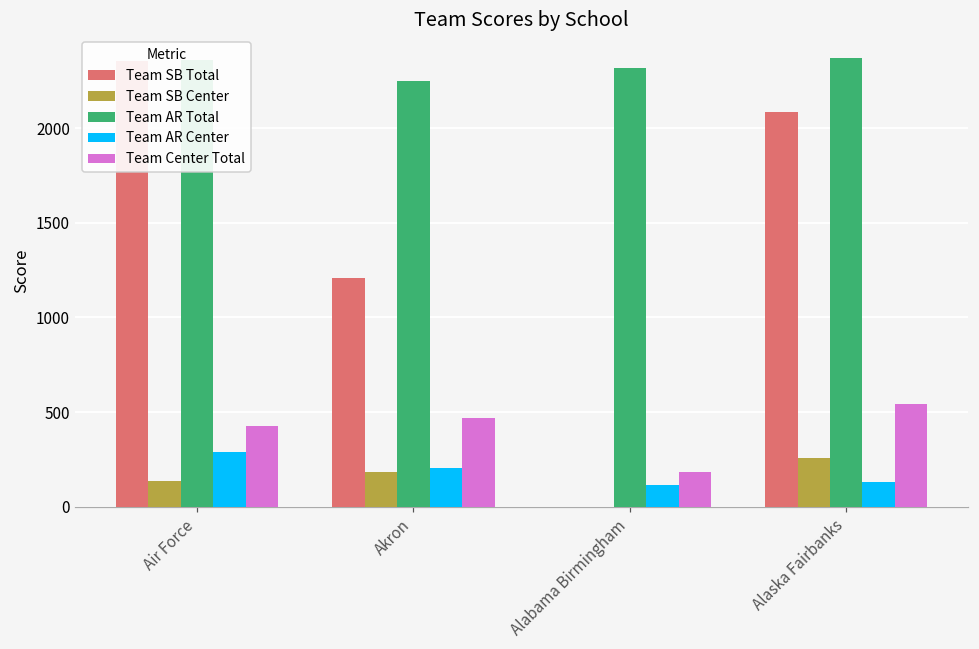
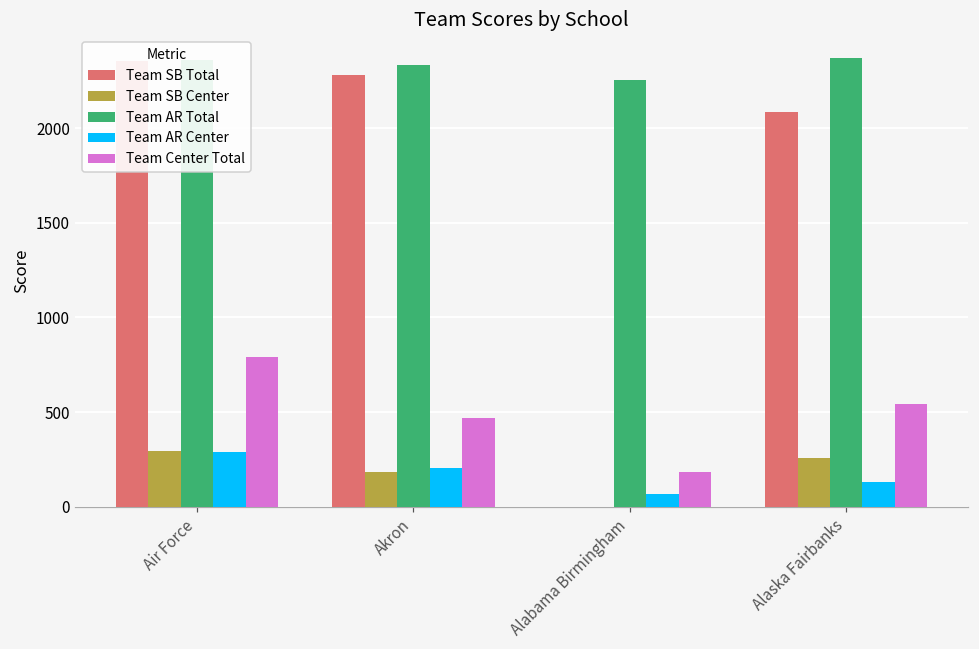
Team SB Center, Air Force: 140 -> 290
Team Center Total, Air Force: 420 -> 790
Team SB Total, Akron: 1210 -> 2280
Team AR Total, Akron: 2250 -> 2330
Team AR Total, Alabama Birmingham: 2320 -> 2260
Team AR Center, Alabama Birmingham: 120 -> 70
